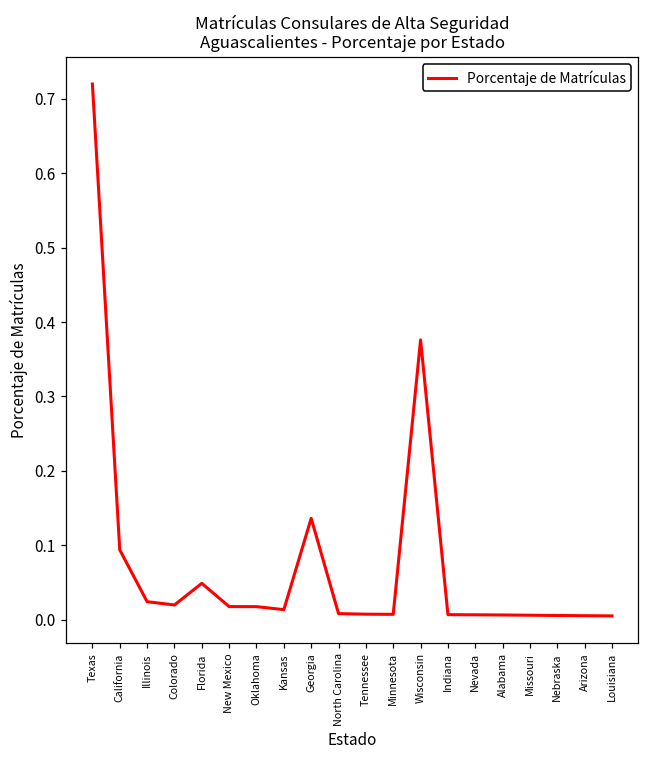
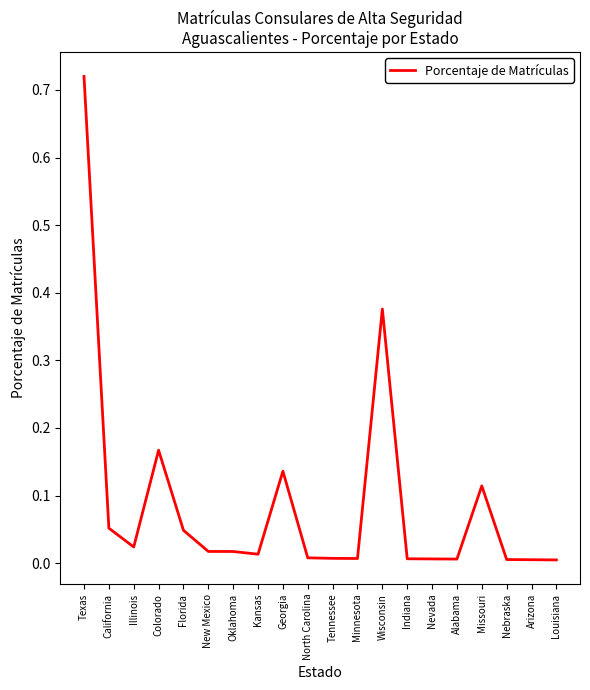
California: 0.09 -> 0.05
Colorado: 0.02 -> 0.17
Missouri: 0.01 -> 0.11
